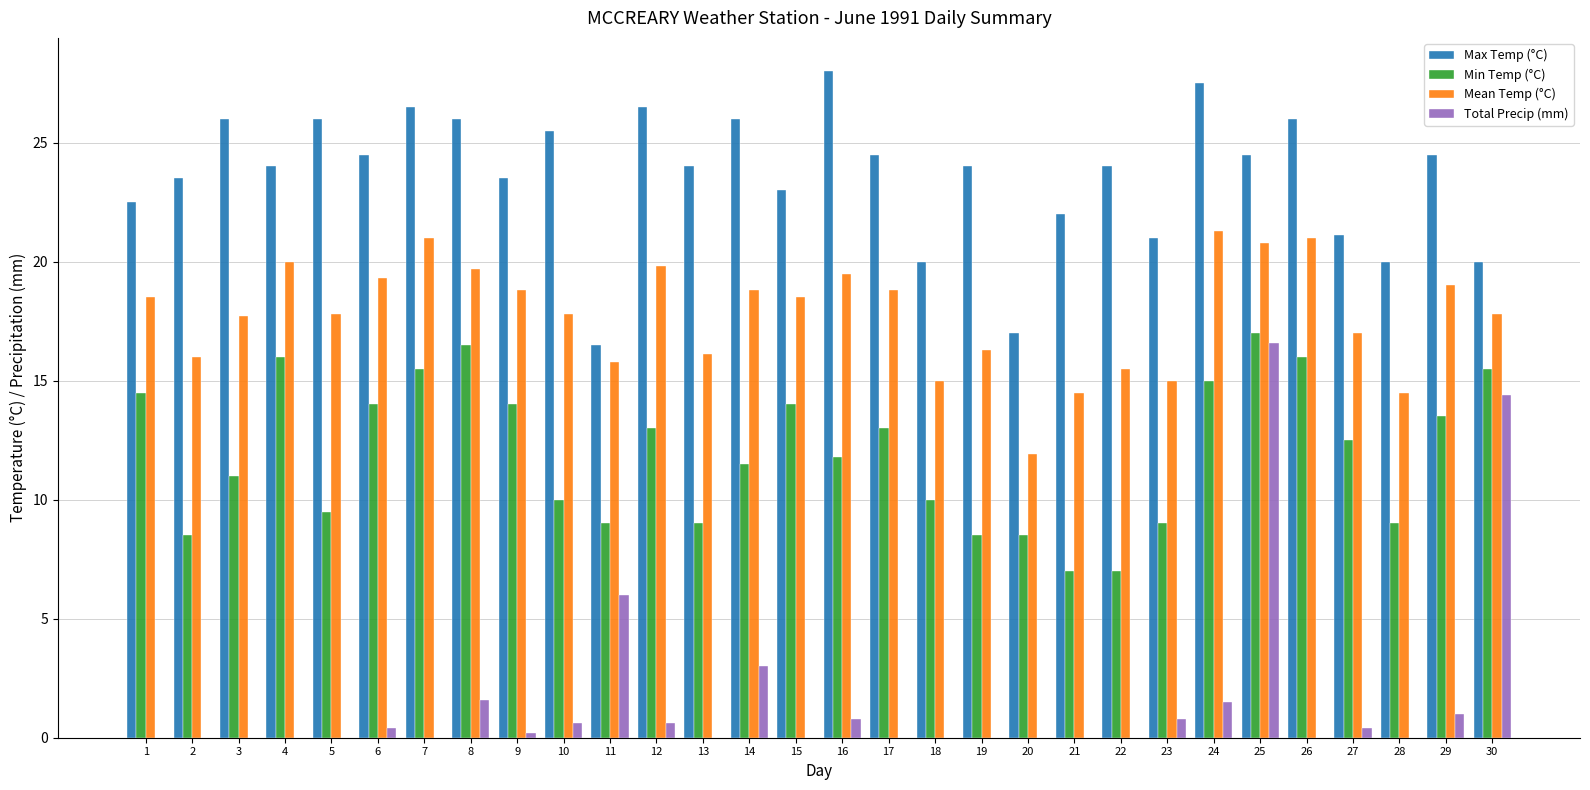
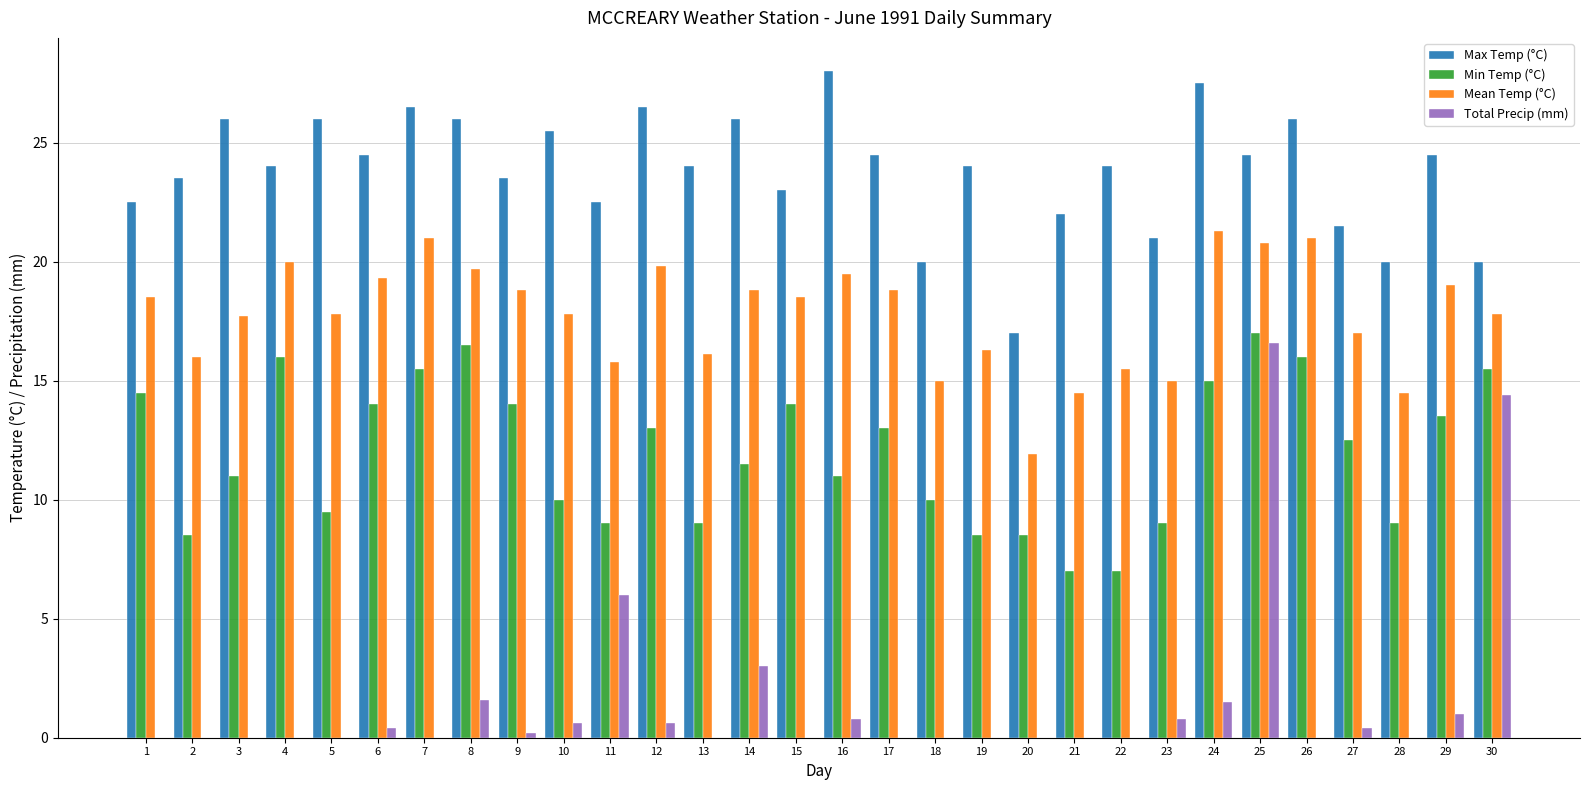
Max Temp (°C), 11: 16.5 -> 22.5
Min Temp (°C), 16: 11.8 -> 11.0
Max Temp (°C), 27: 21.1 -> 21.5
